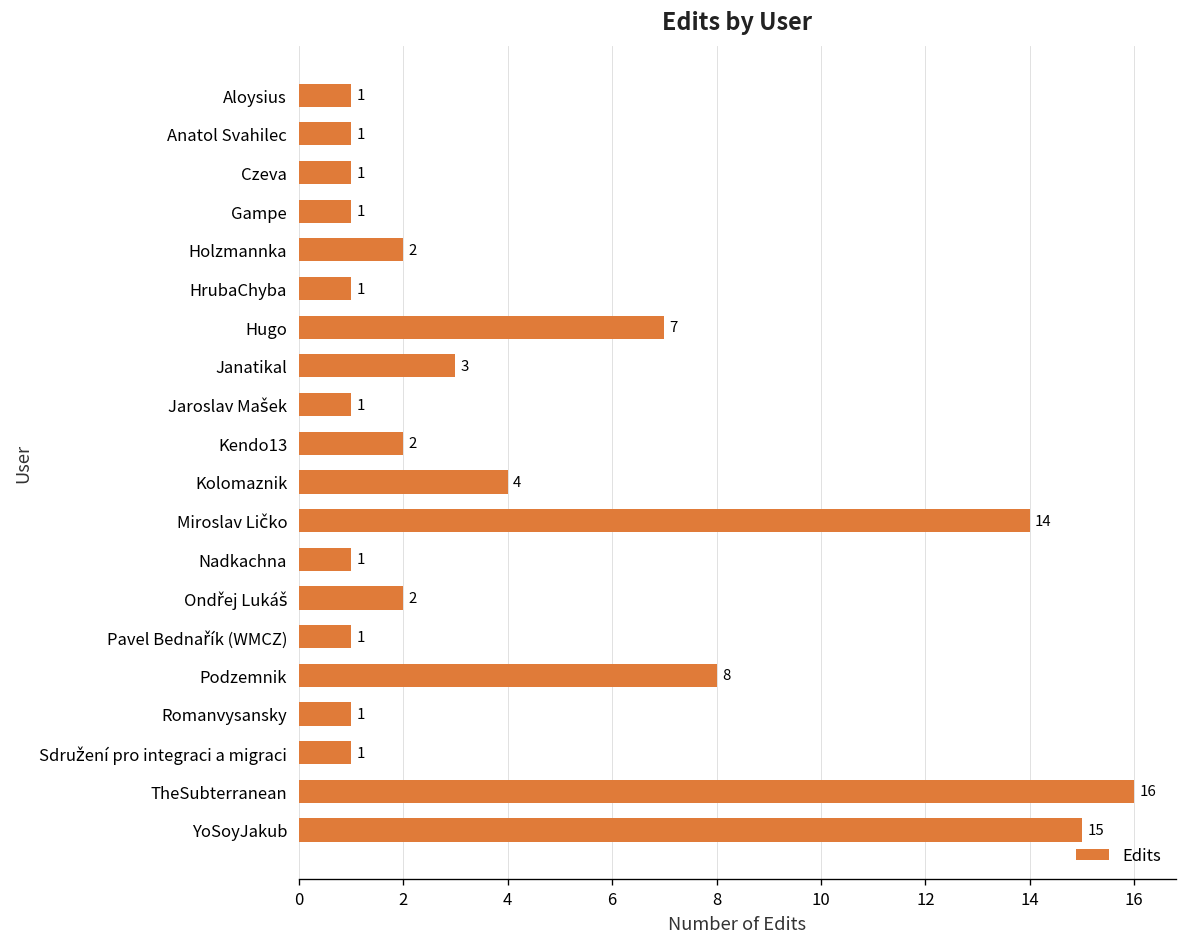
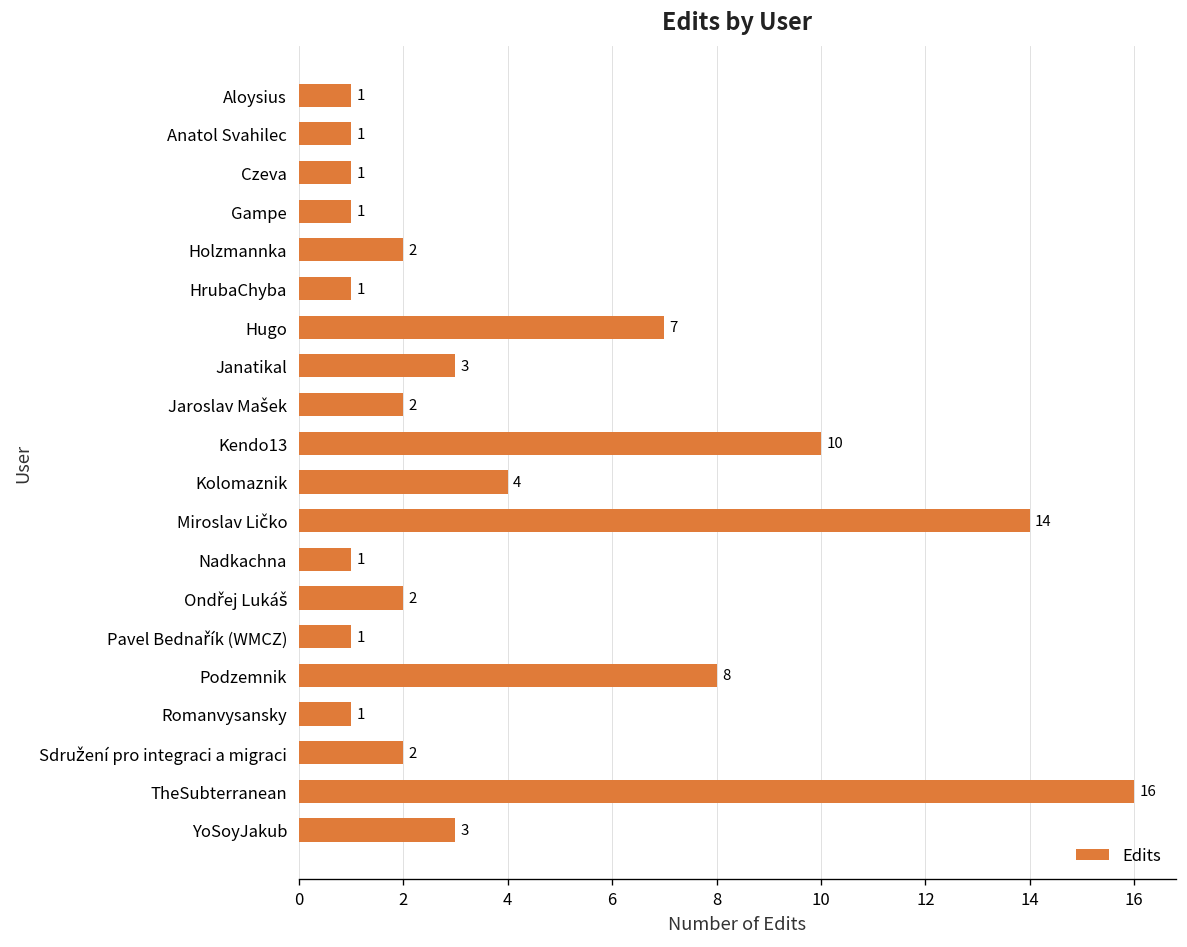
Jaroslav Mašek: 1 -> 2
Kendo13: 2 -> 10
Sdružení pro integraci a migraci: 1 -> 2
YoSoyJakub: 15 -> 3
